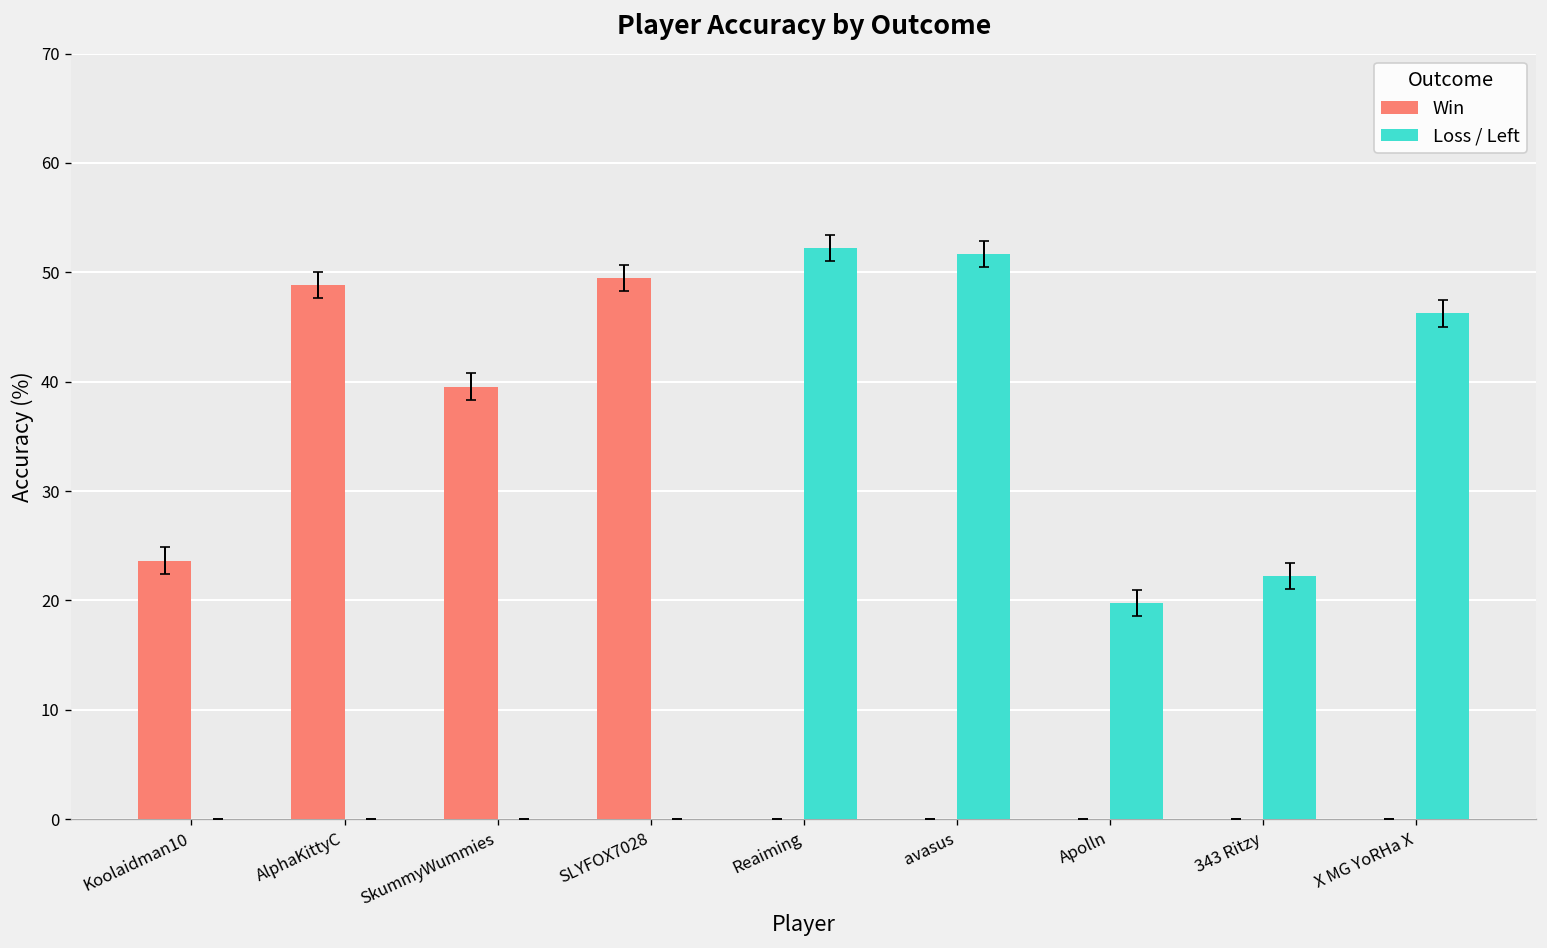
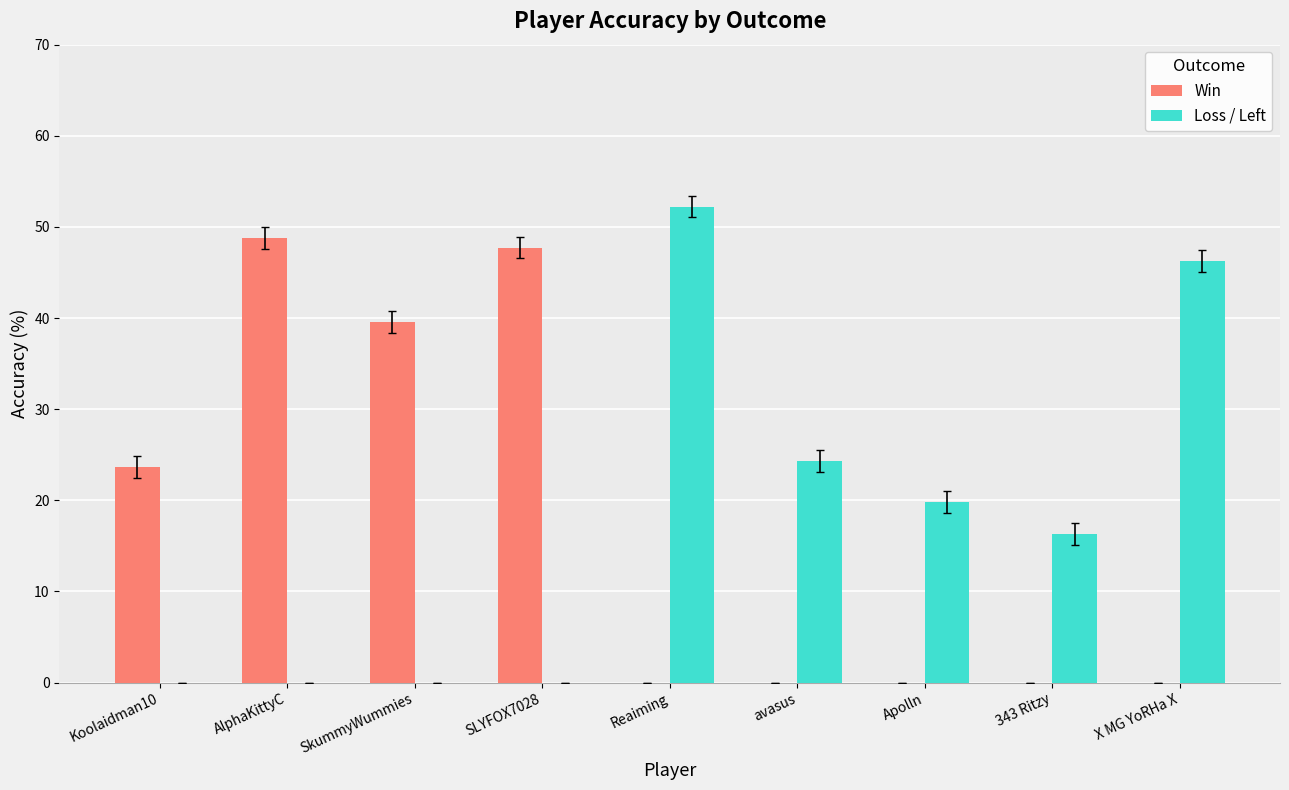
Win, SLYFOX7028: 49 -> 48
Loss / Left, avasus: 52 -> 24
Loss / Left, 343 Ritzy: 22 -> 16
